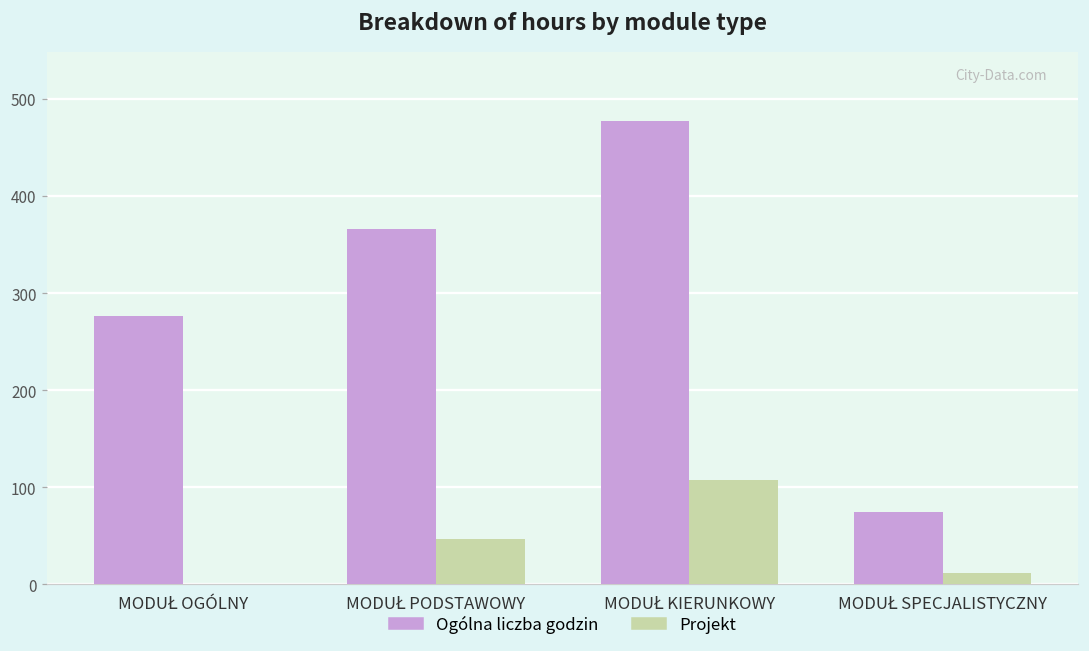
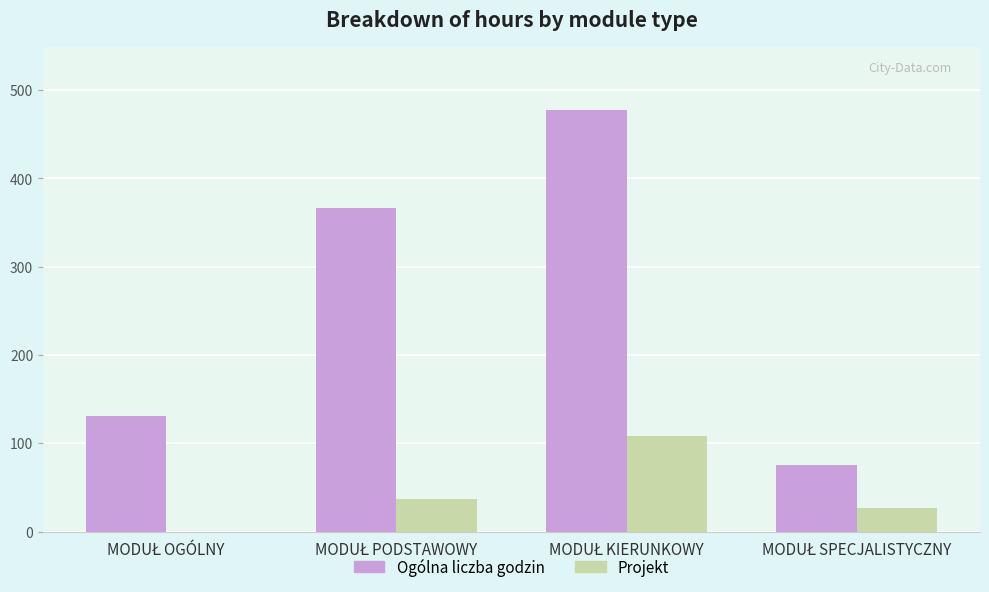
Ogólna liczba godzin, MODUŁ OGÓLNY: 280 -> 130
Projekt, MODUŁ PODSTAWOWY: 50 -> 40
Projekt, MODUŁ SPECJALISTYCZNY: 10 -> 30
